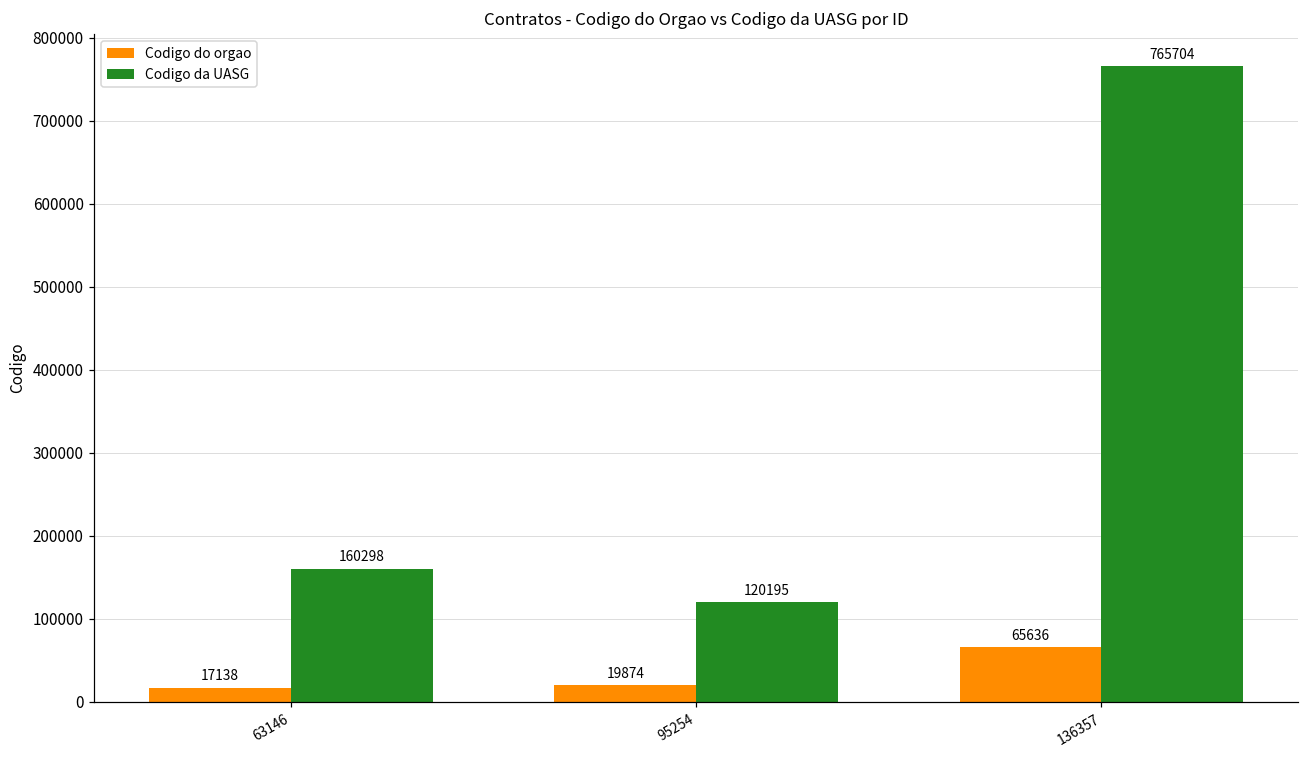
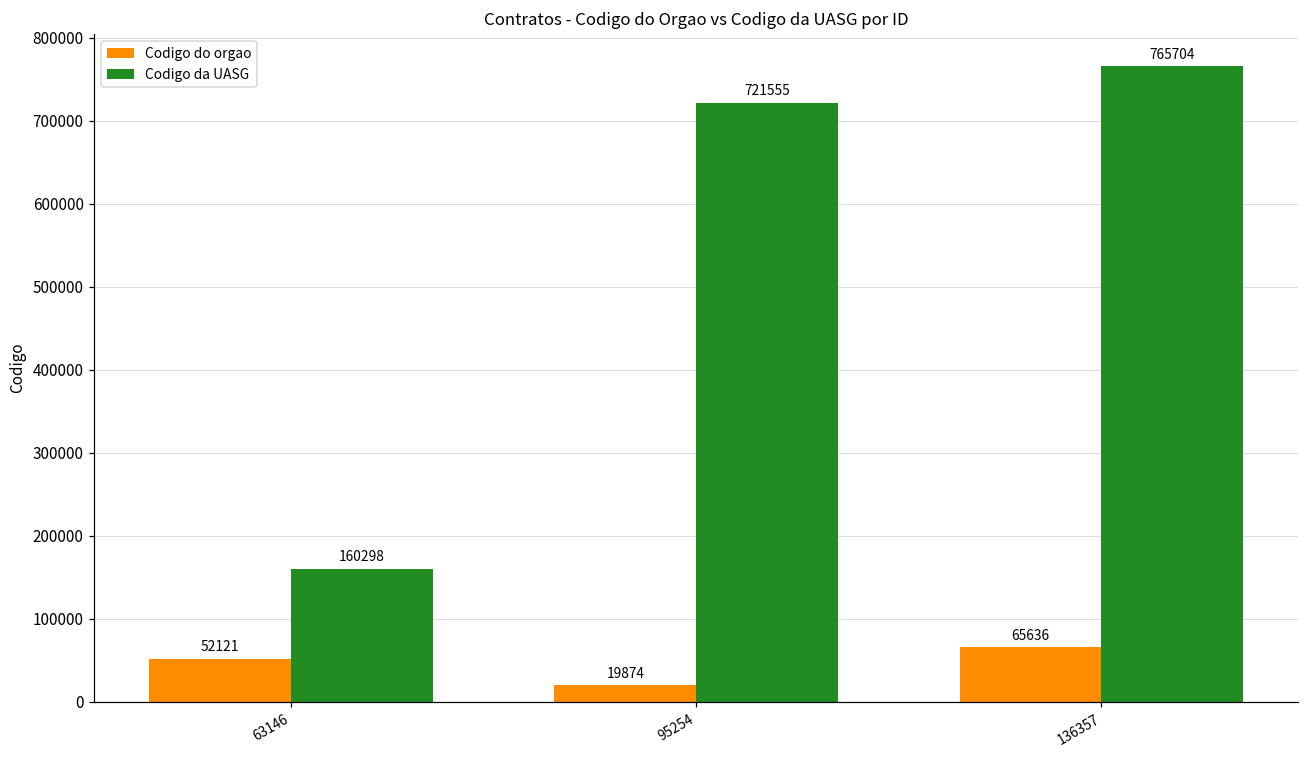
Codigo do orgao, 63146: 17138 -> 52121
Codigo da UASG, 95254: 120195 -> 721555
